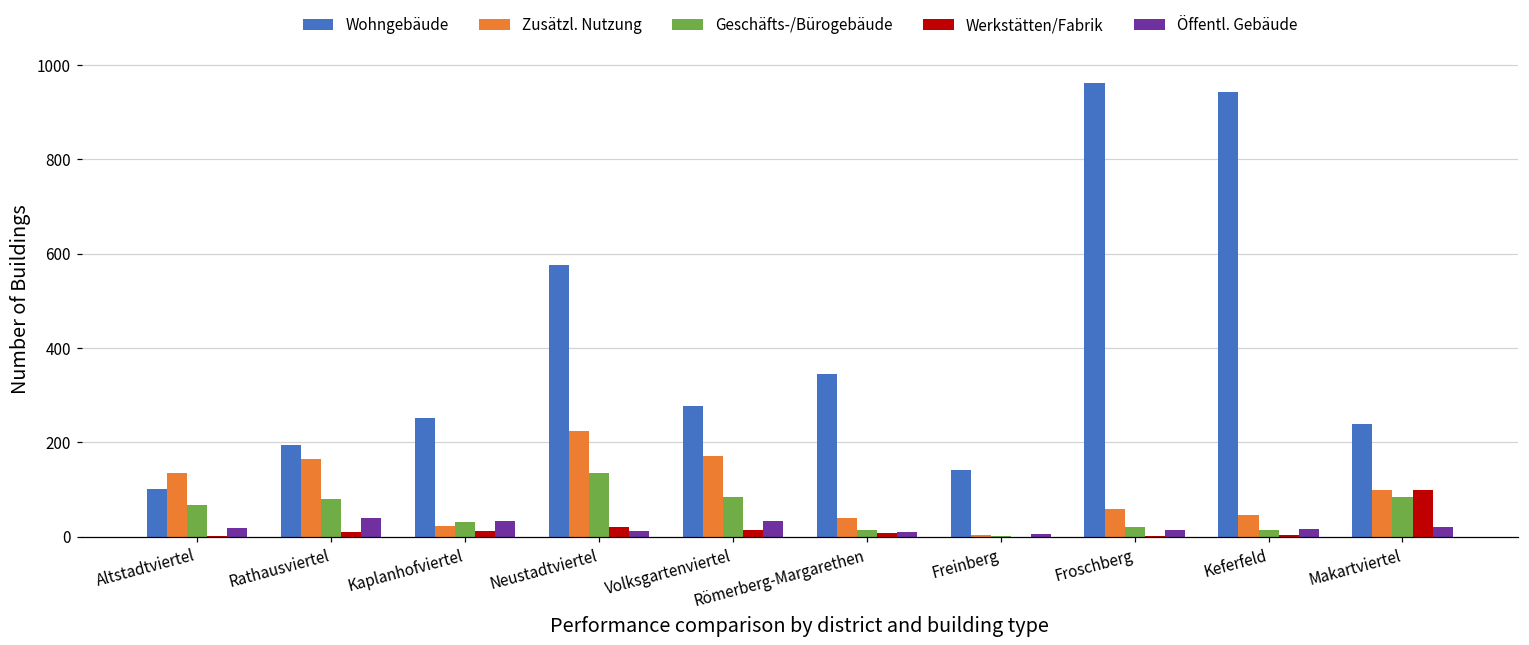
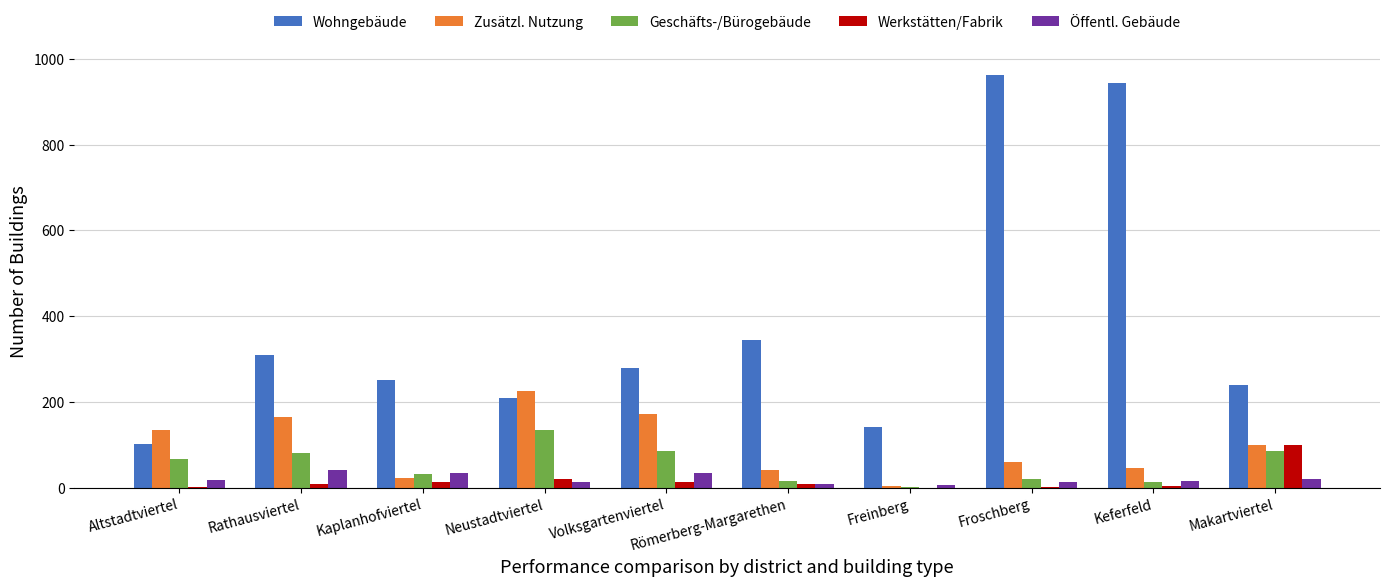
Wohngebäude, Rathausviertel: 190 -> 310
Wohngebäude, Neustadtviertel: 580 -> 210
